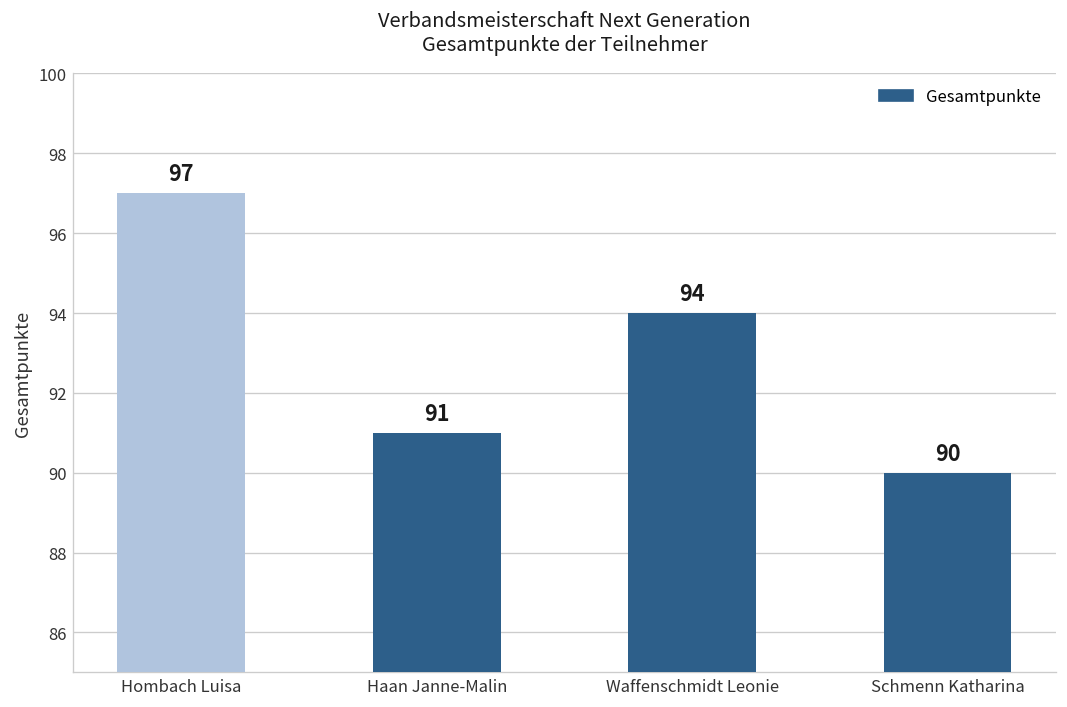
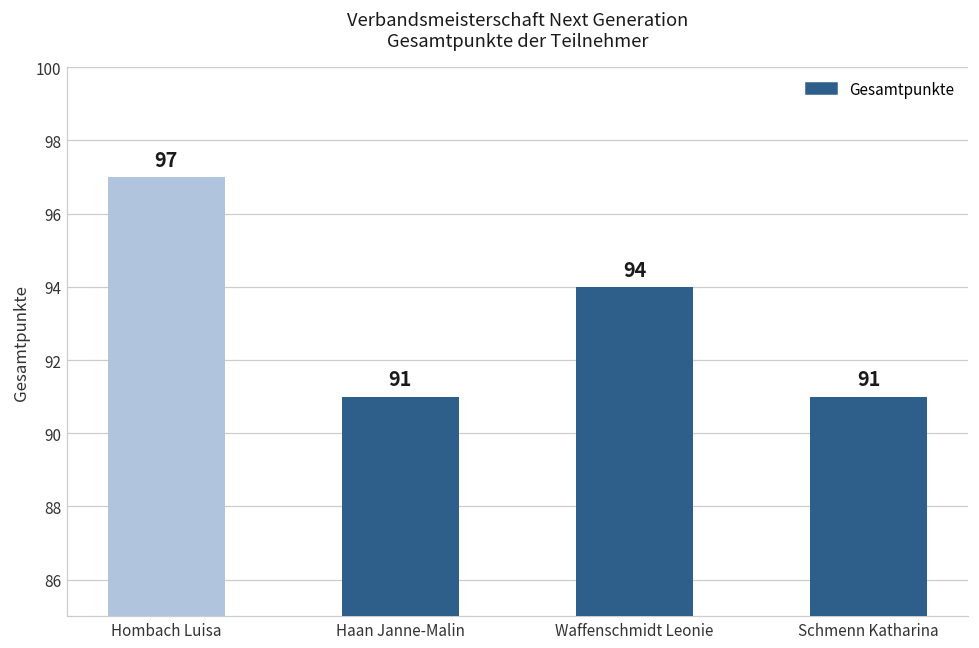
Schmenn Katharina: 90 -> 91
